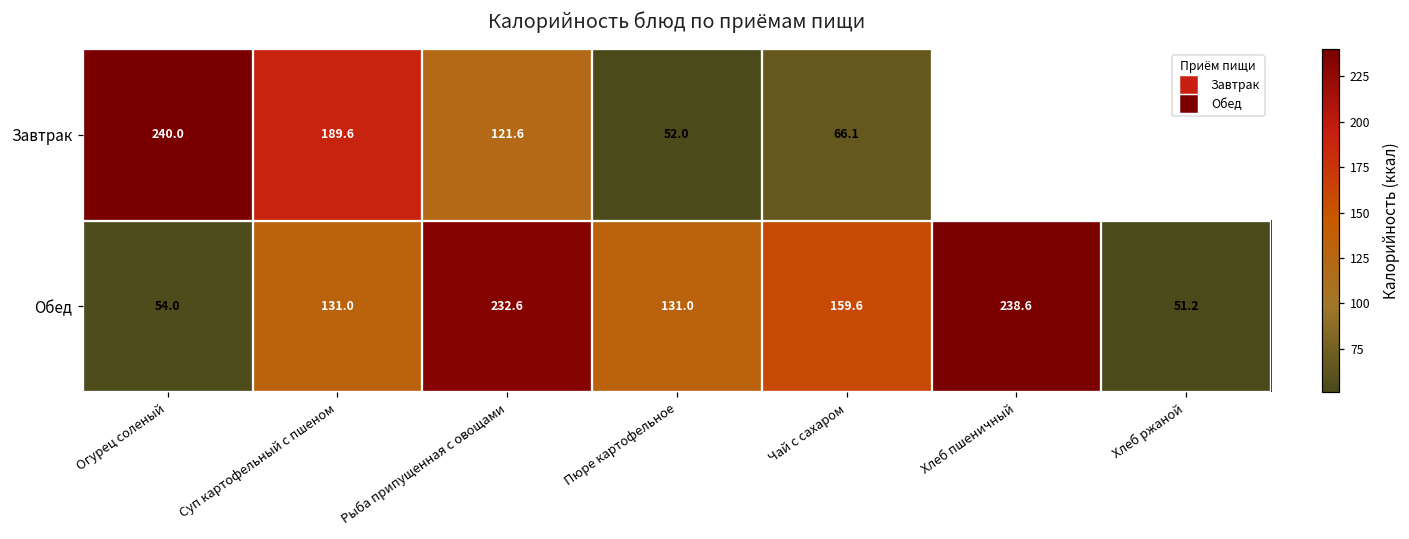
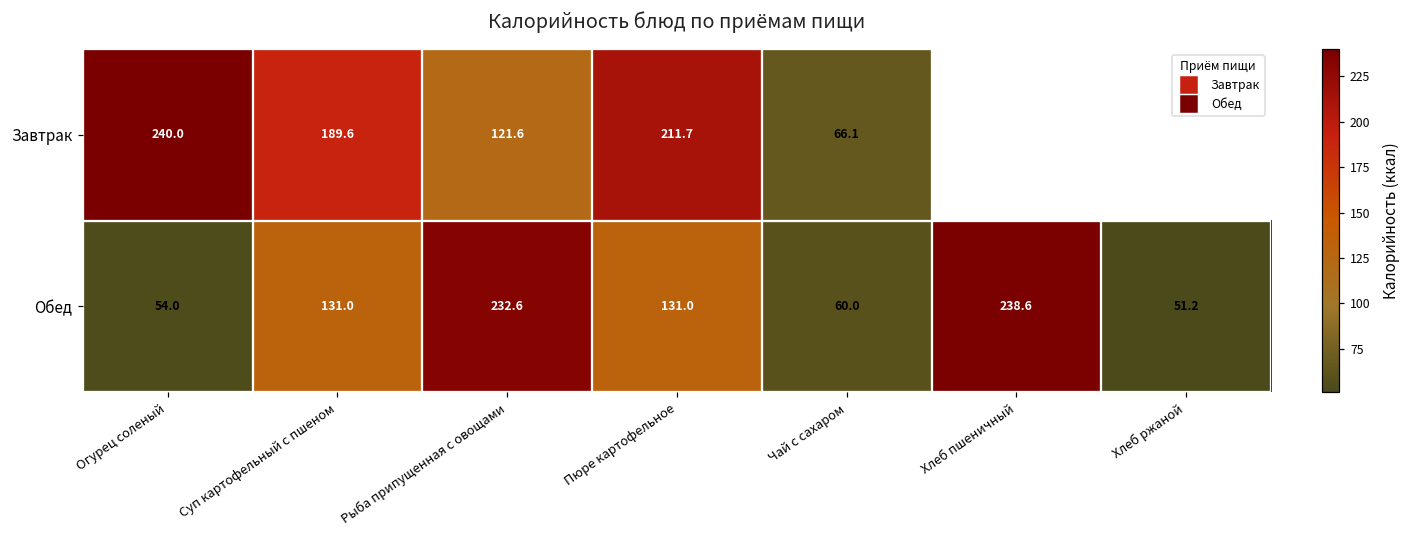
Завтрак, Пюре картофельное: 52.0 -> 211.7
Обед, Чай с сахаром: 159.6 -> 60.0
